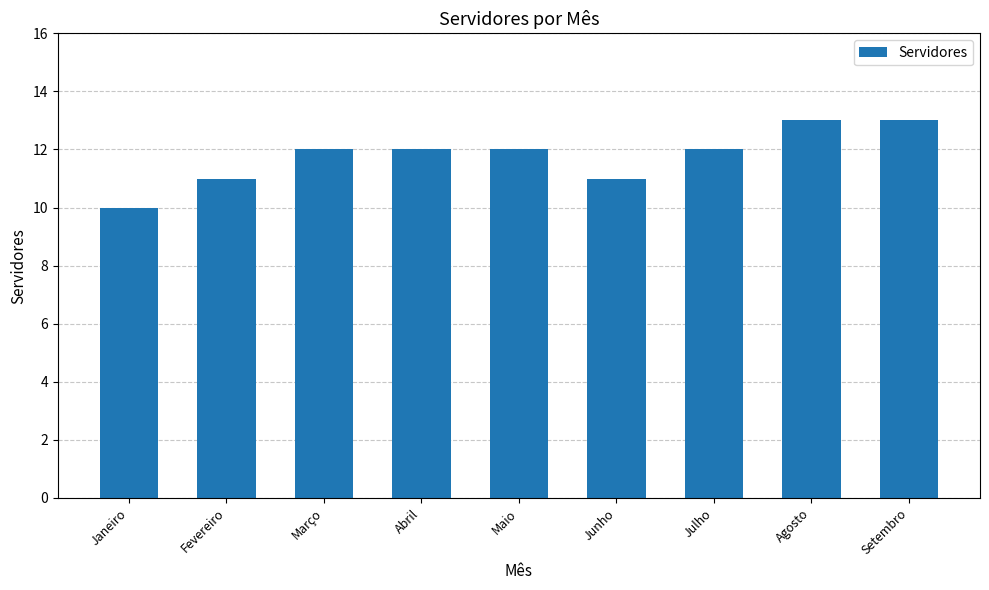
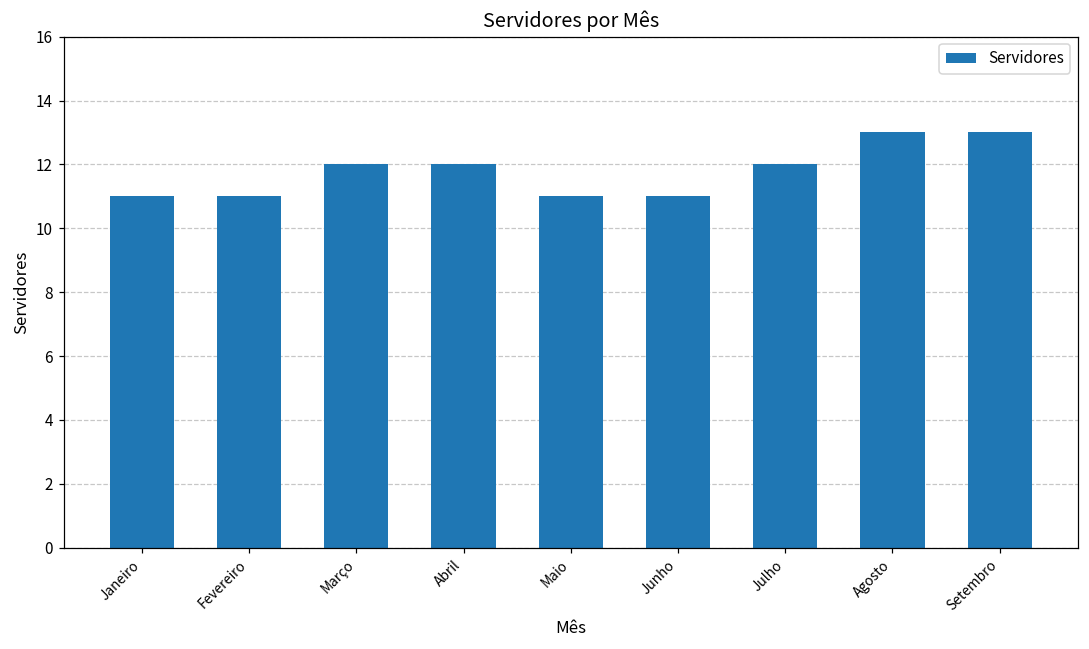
Janeiro: 10 -> 11
Maio: 12 -> 11
